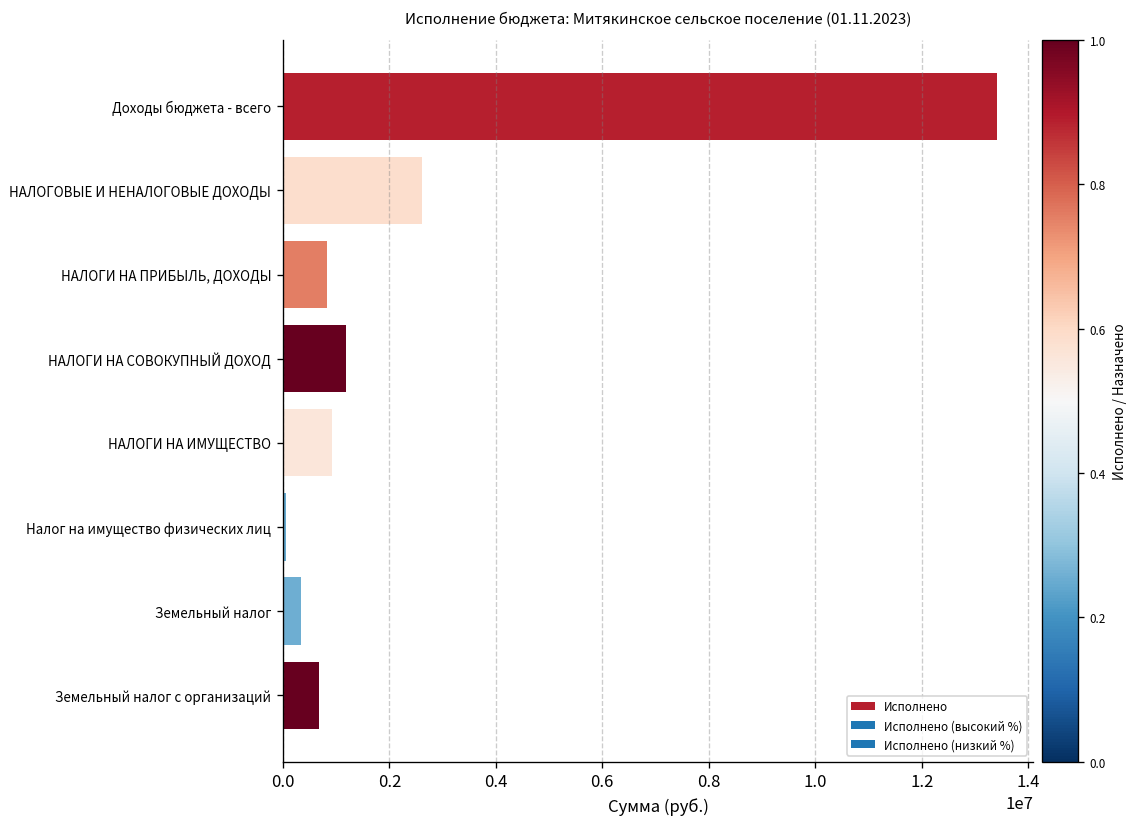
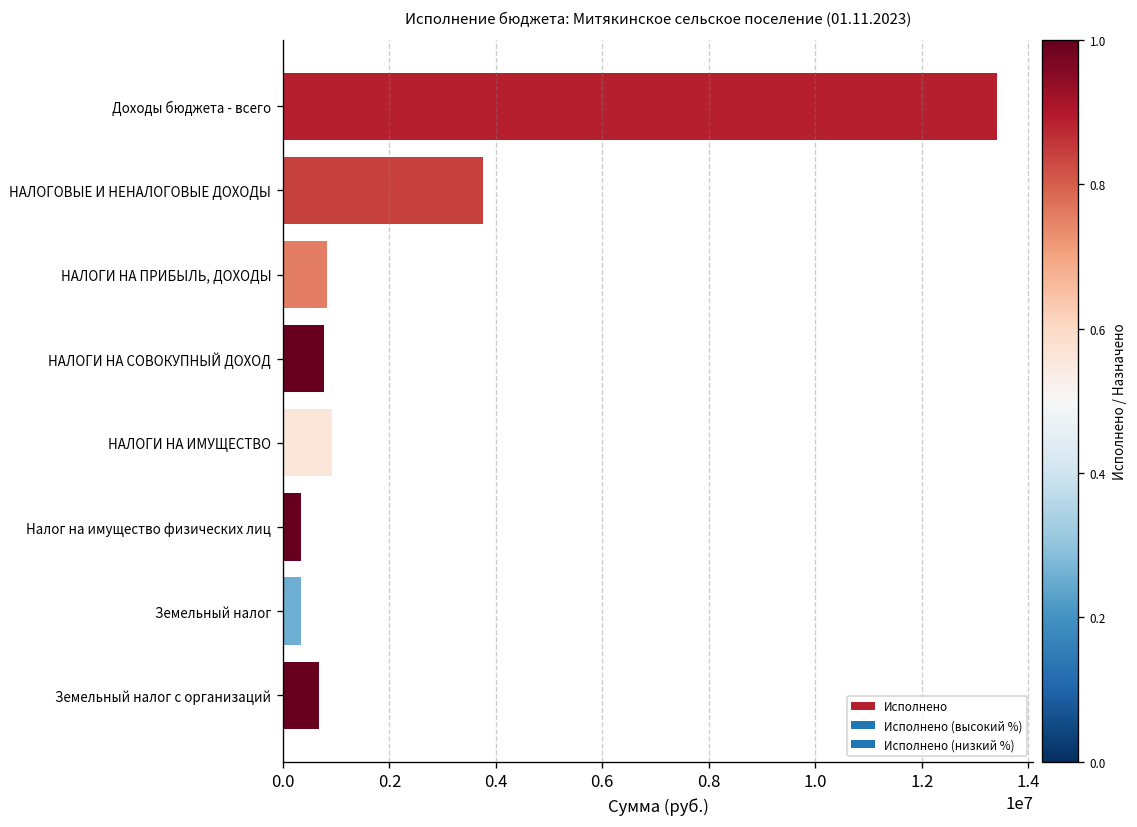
НАЛОГОВЫЕ И НЕНАЛОГОВЫЕ ДОХОДЫ: 2600000 -> 3800000
НАЛОГИ НА СОВОКУПНЫЙ ДОХОД: 1200000 -> 800000
Налог на имущество физических лиц: 100000 -> 300000
